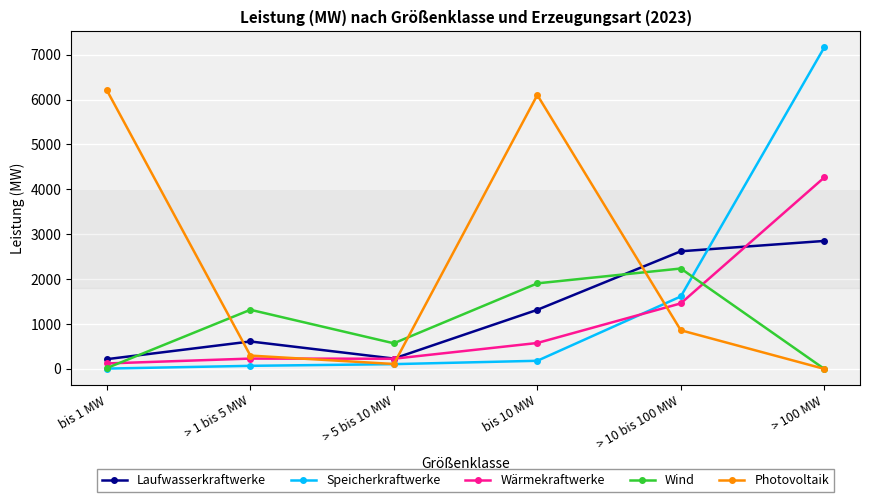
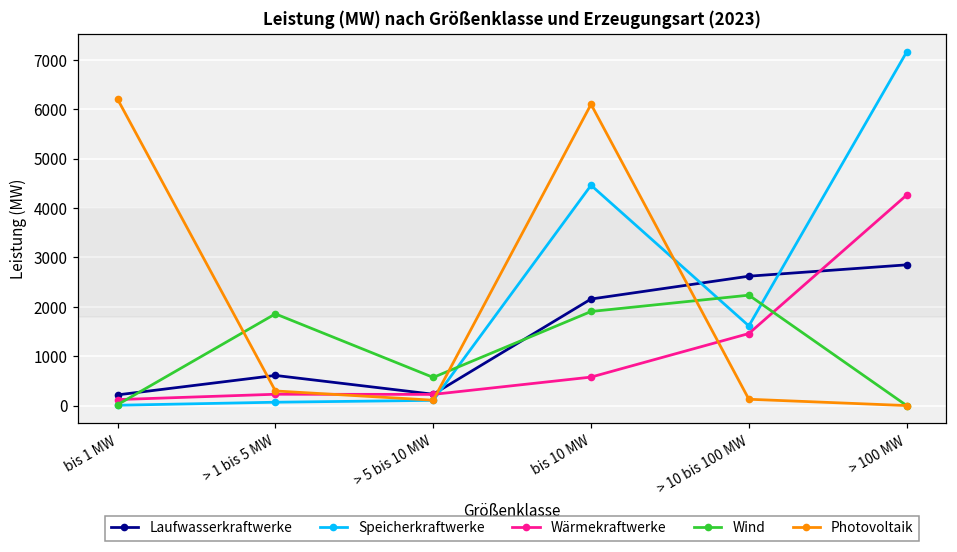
Wind, > 1 bis 5 MW: 1300 -> 1900
Laufwasserkraftwerke, bis 10 MW: 1300 -> 2200
Speicherkraftwerke, bis 10 MW: 200 -> 4500
Photovoltaik, > 10 bis 100 MW: 900 -> 100
